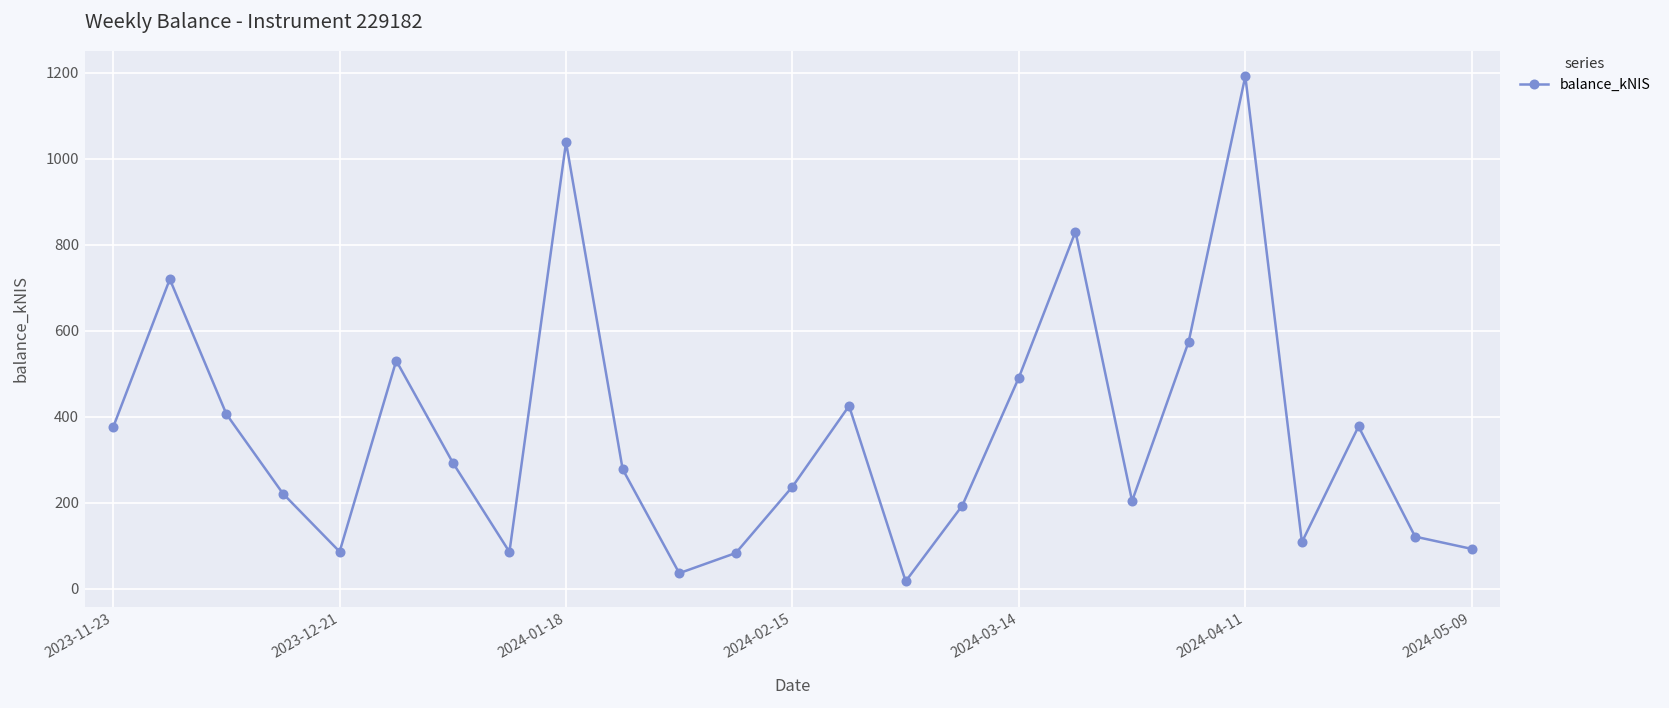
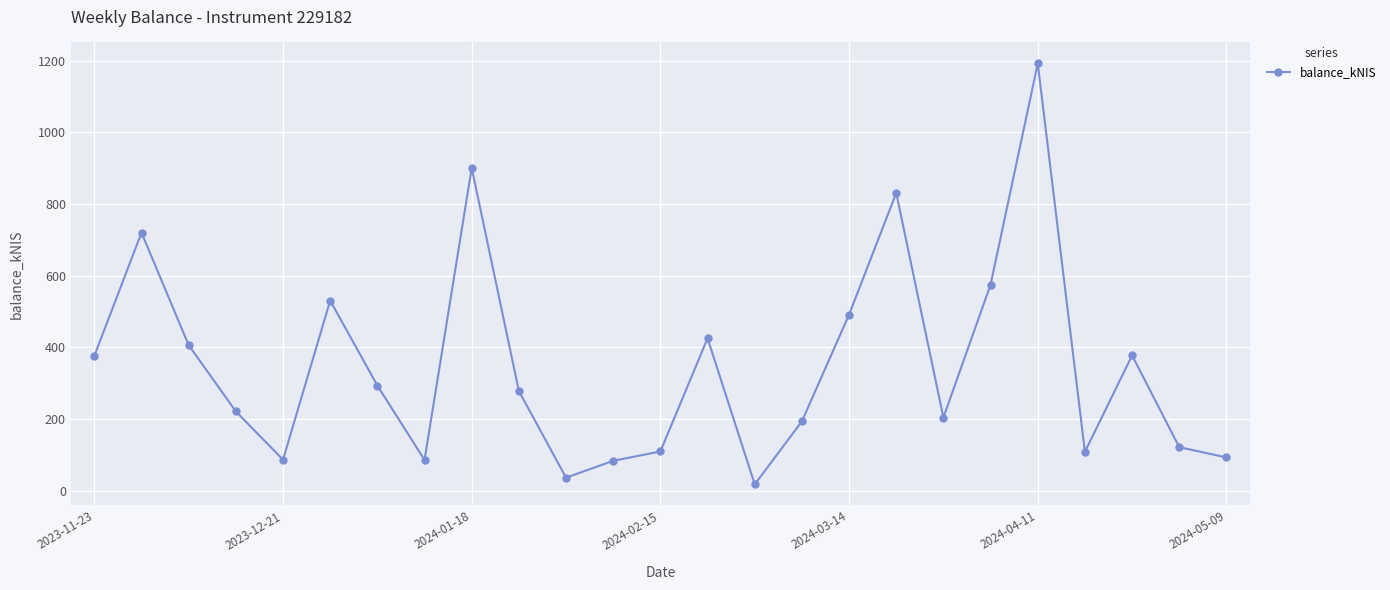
2024-01-18: 1040 -> 900
2024-02-15: 240 -> 110
